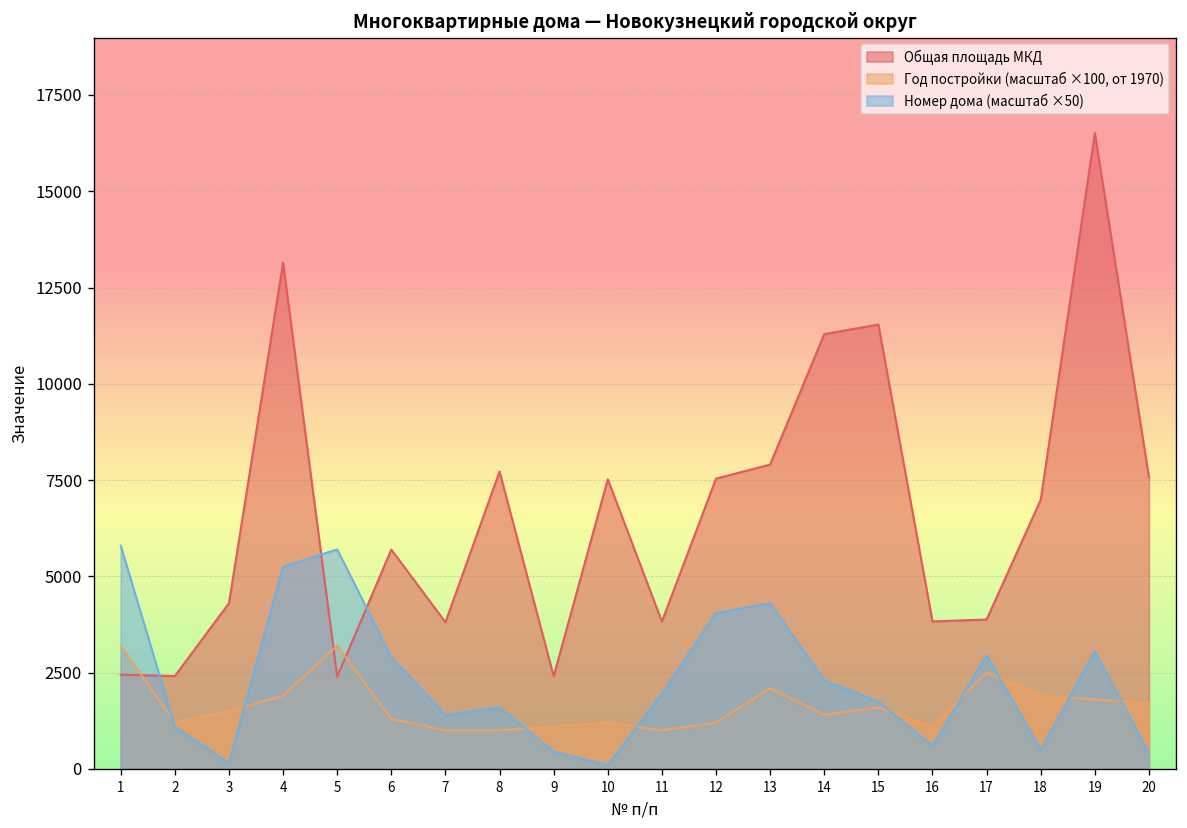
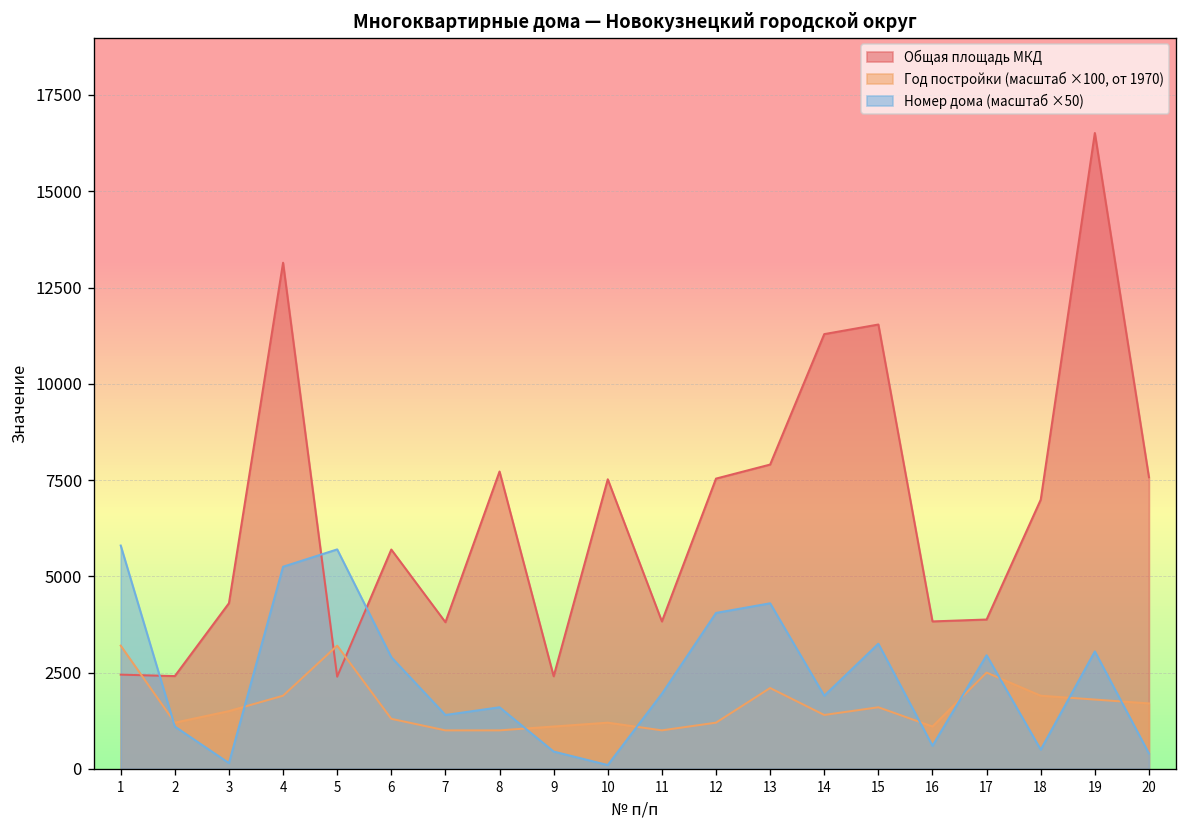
Номер дома (масштаб ×50), 14: 2300 -> 1900
Номер дома (масштаб ×50), 15: 1800 -> 3300
